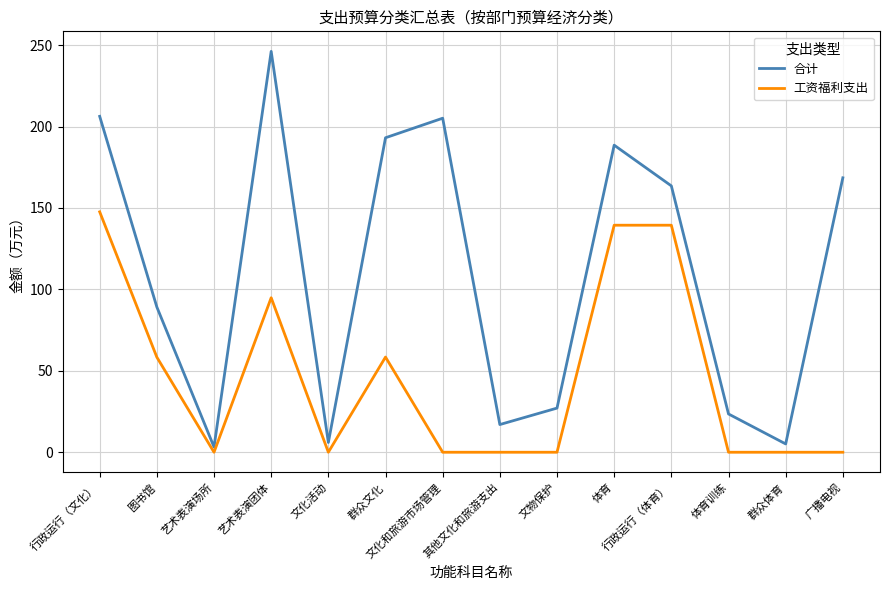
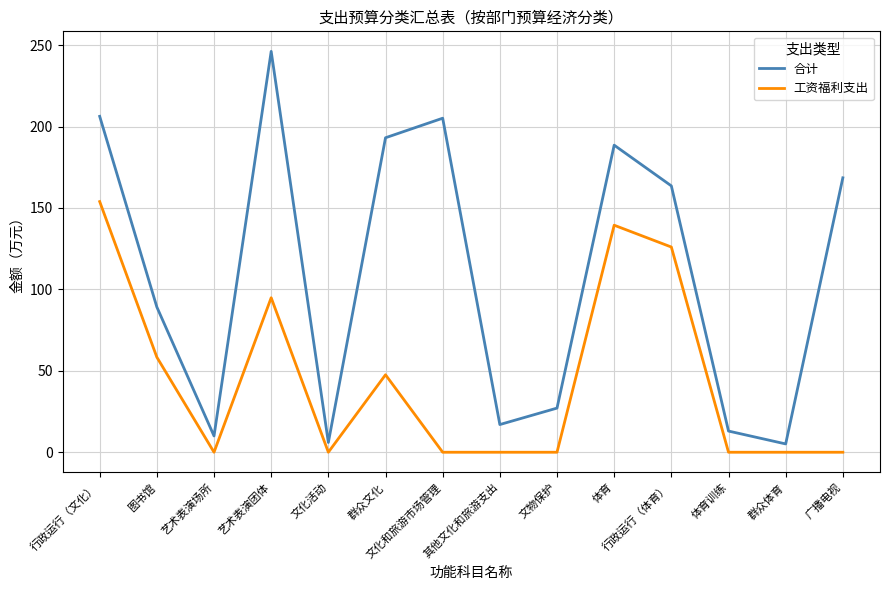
工资福利支出, 行政运行（文化）: 148 -> 154
合计, 艺术表演场所: 3 -> 10
工资福利支出, 群众文化: 58 -> 48
工资福利支出, 行政运行（体育）: 139 -> 126
合计, 体育训练: 24 -> 13
